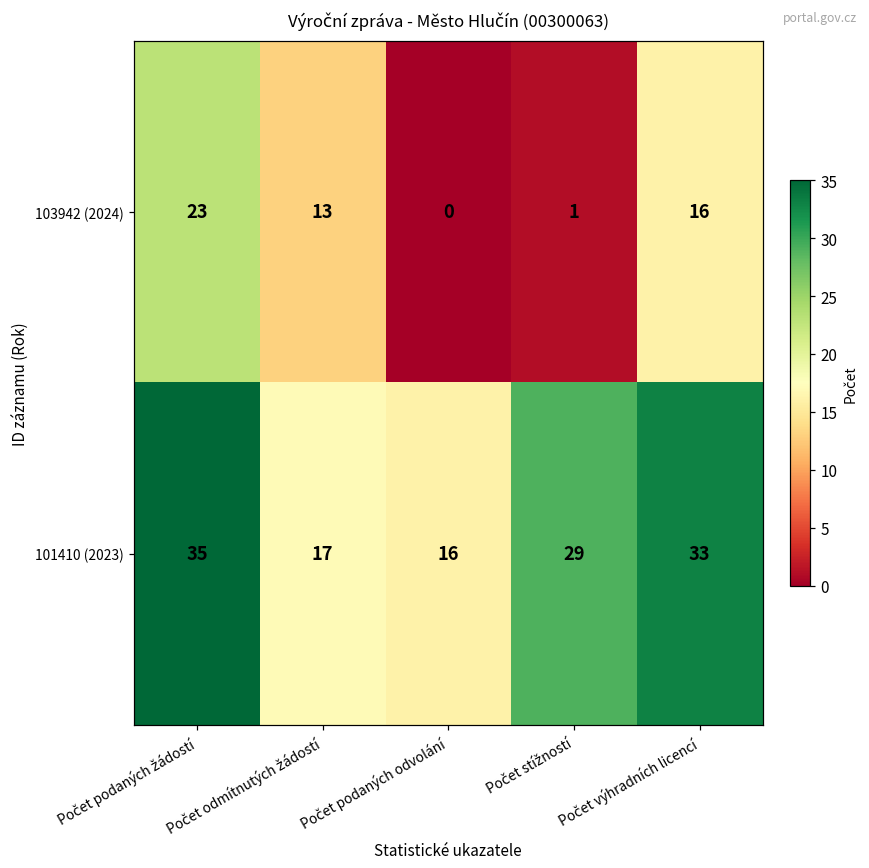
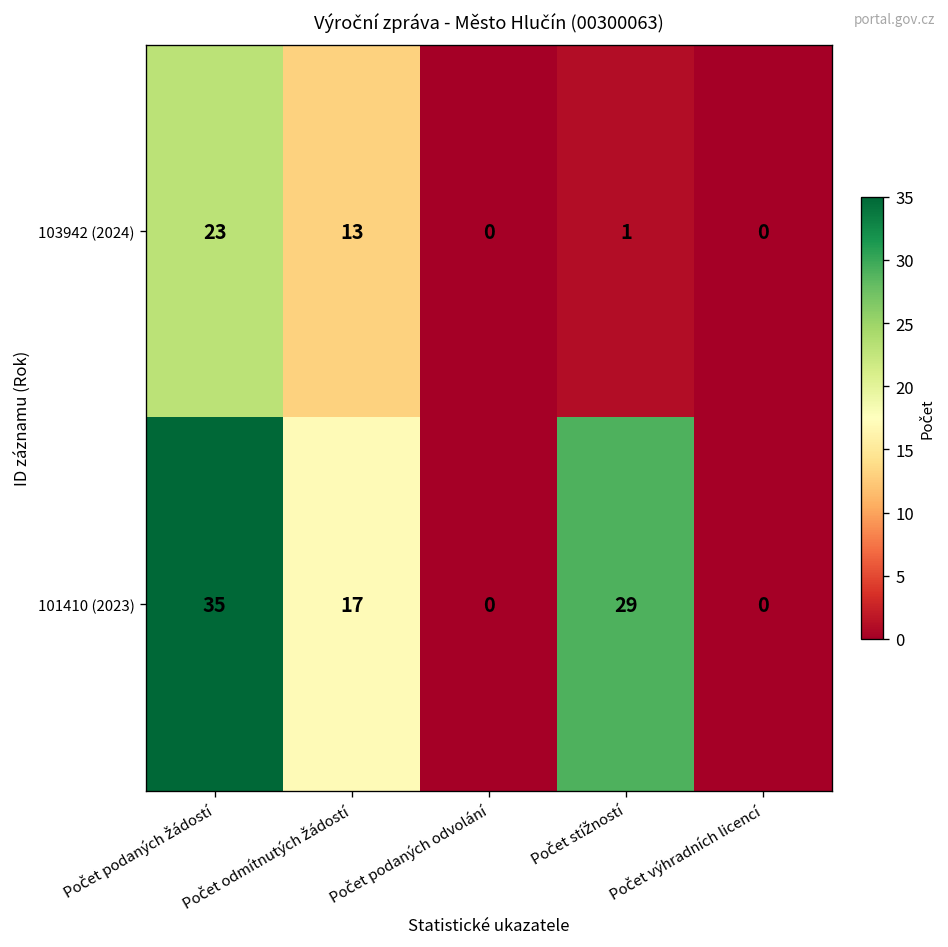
103942 (2024), Počet výhradních licencí: 16 -> 0
101410 (2023), Počet podaných odvolání: 16 -> 0
101410 (2023), Počet výhradních licencí: 33 -> 0
